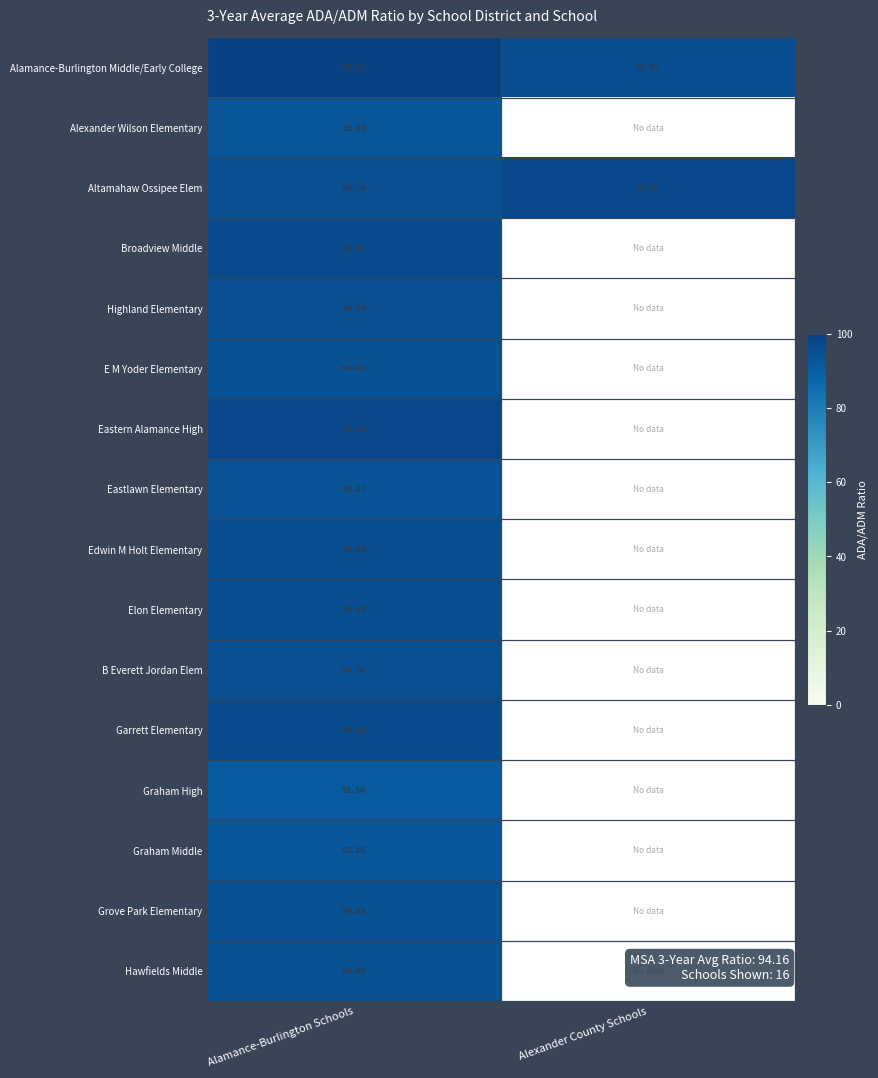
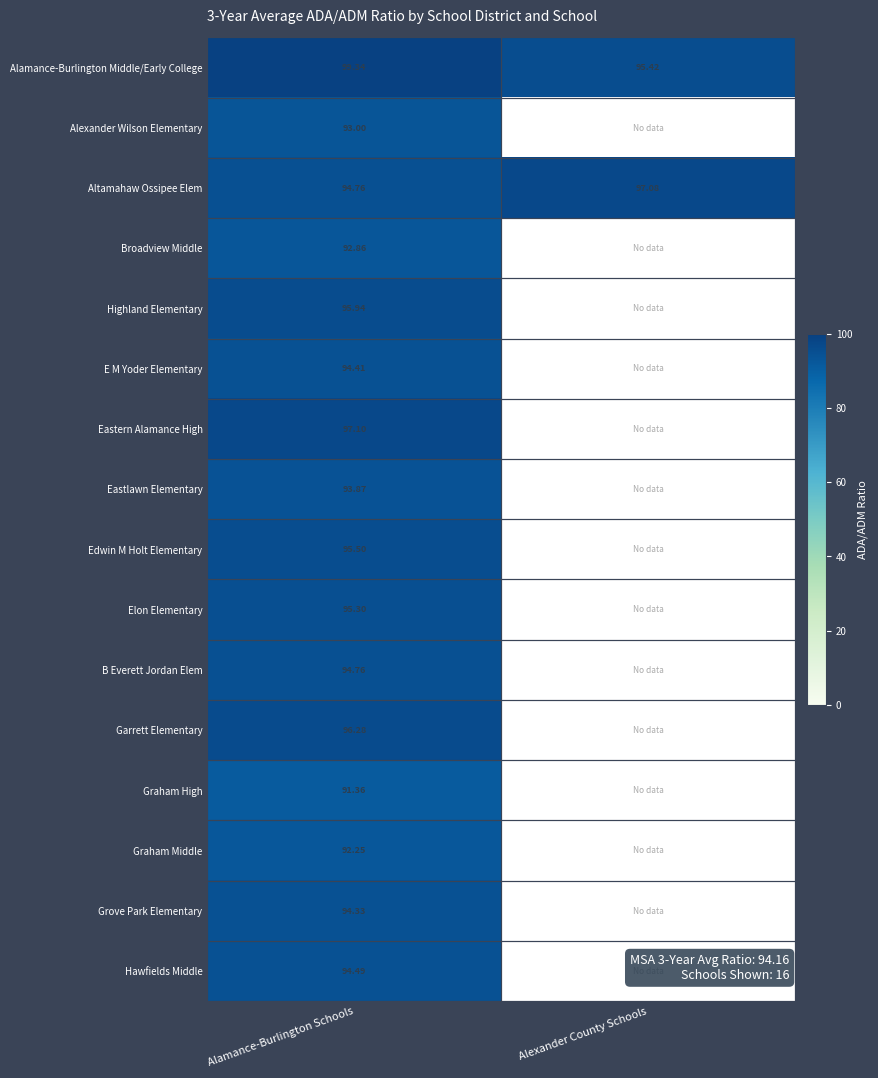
Broadview Middle, Alamance-Burlington Schools: 96.35 -> 92.86
Highland Elementary, Alamance-Burlington Schools: 94.58 -> 95.94
